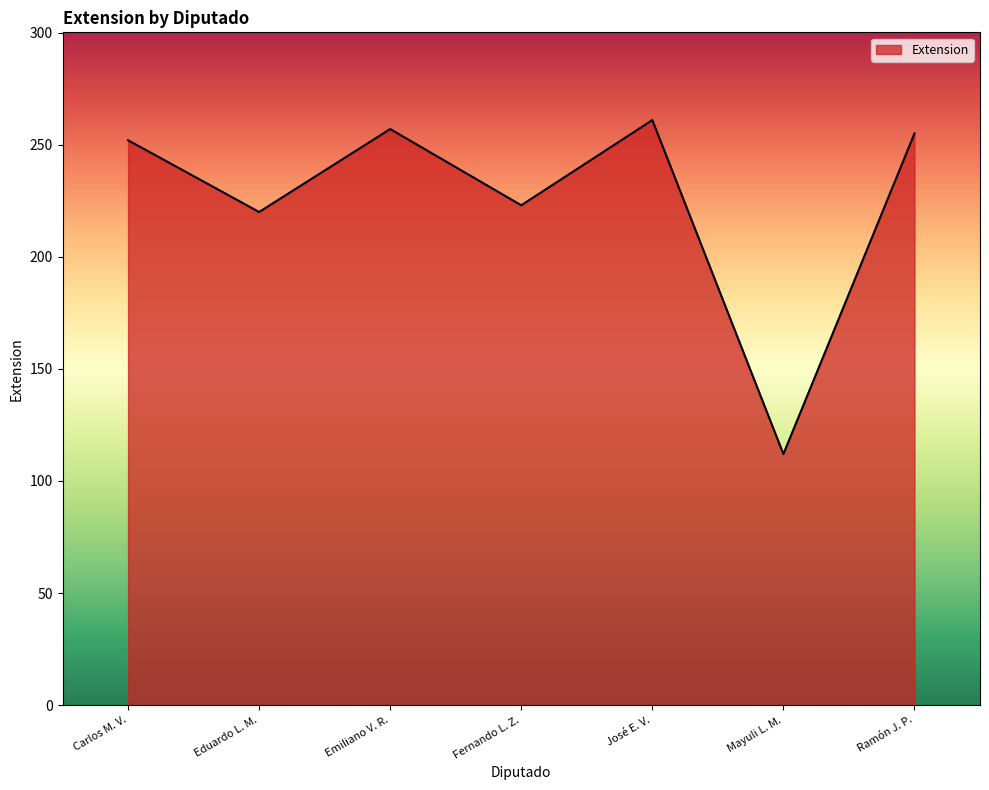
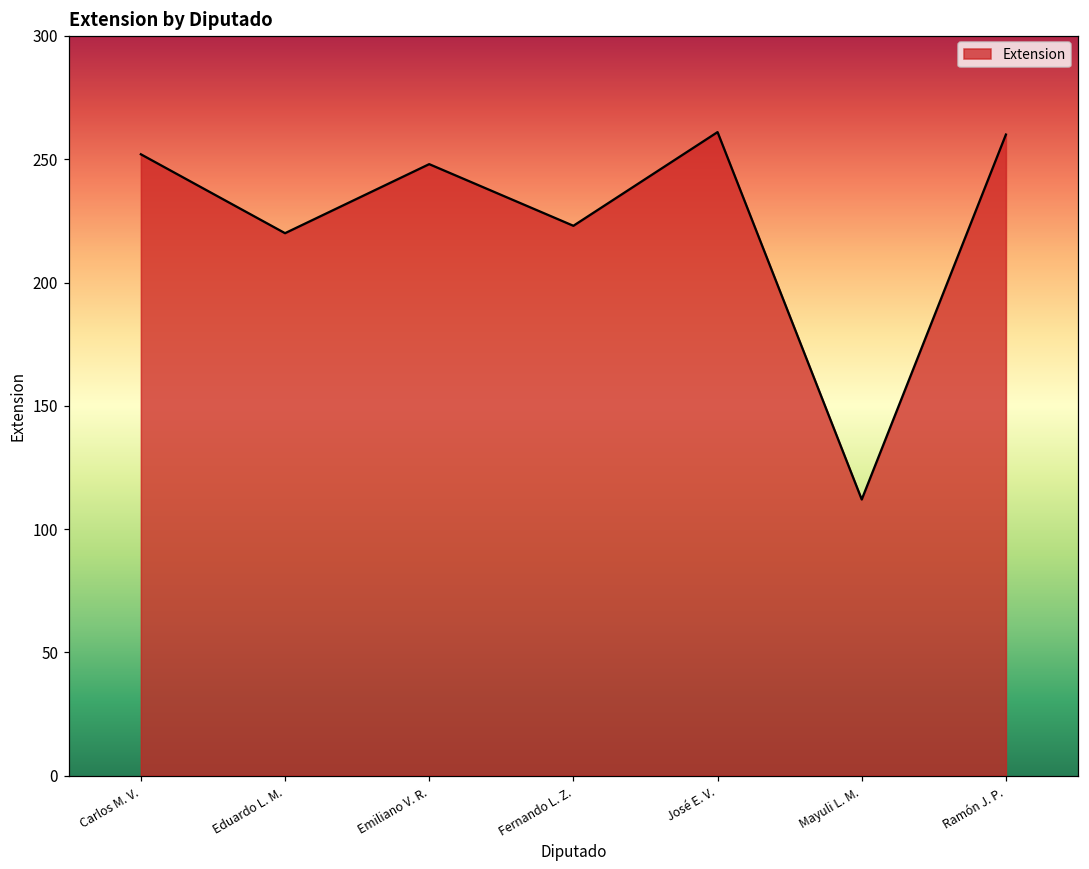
Emiliano V. R.: 257 -> 248
Ramón J. P.: 255 -> 260
